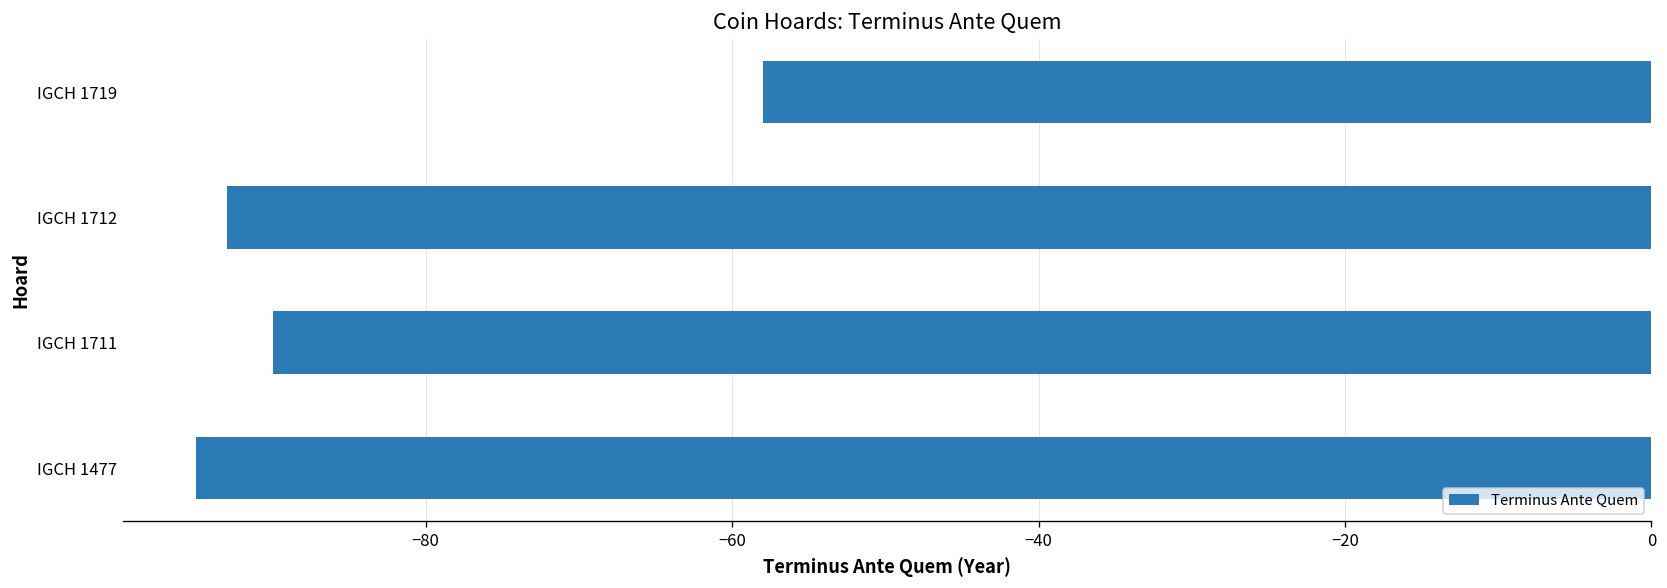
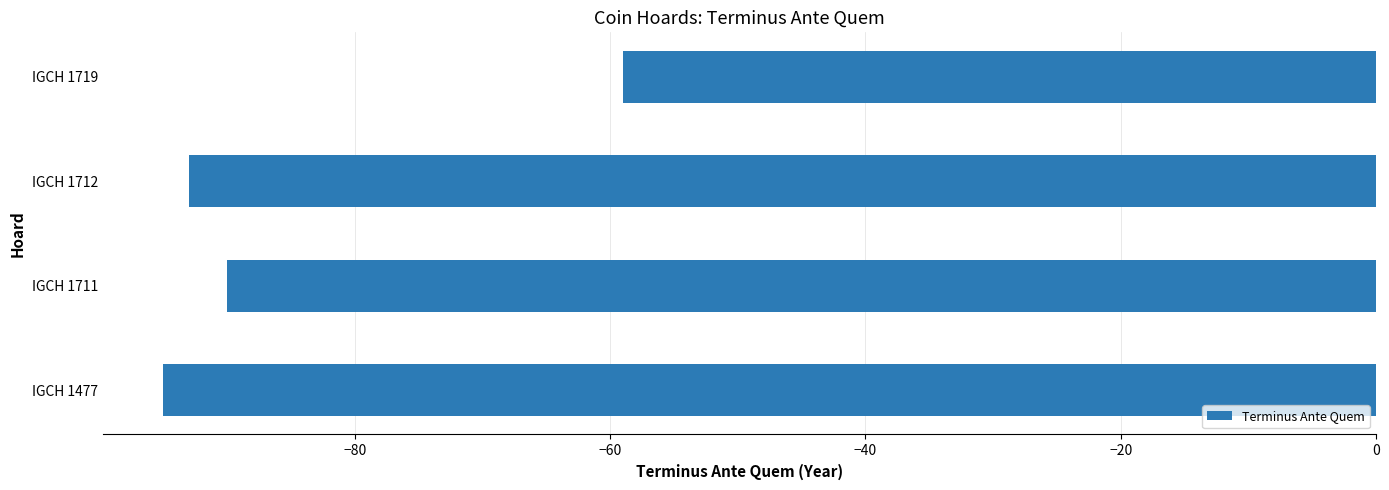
IGCH 1719: -58 -> -59
